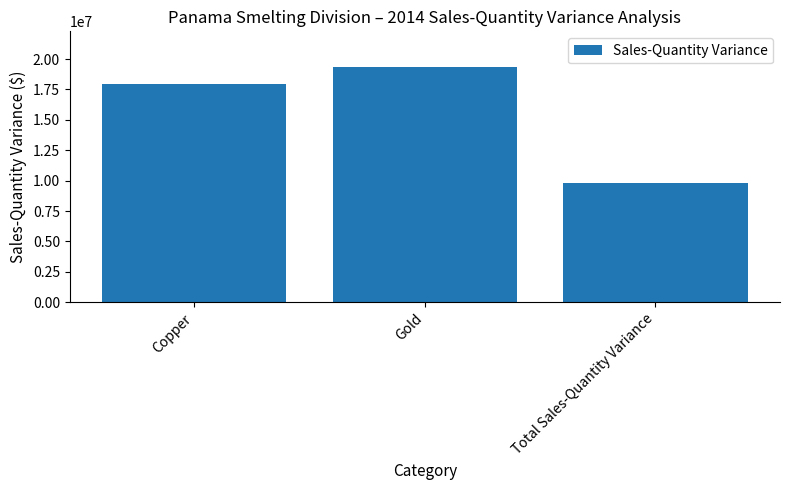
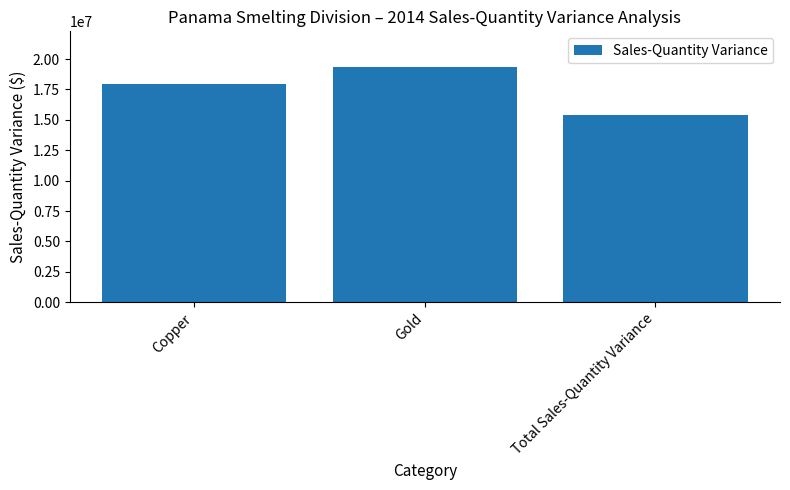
Total Sales-Quantity Variance: 9800000 -> 15400000
